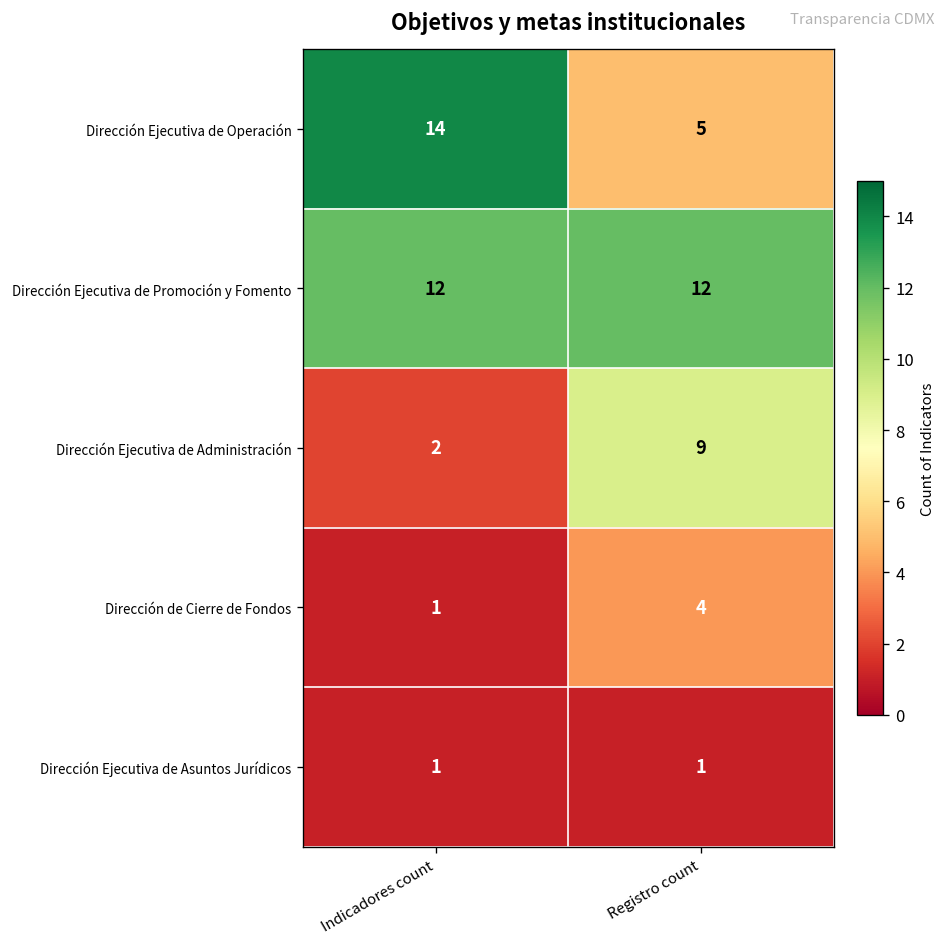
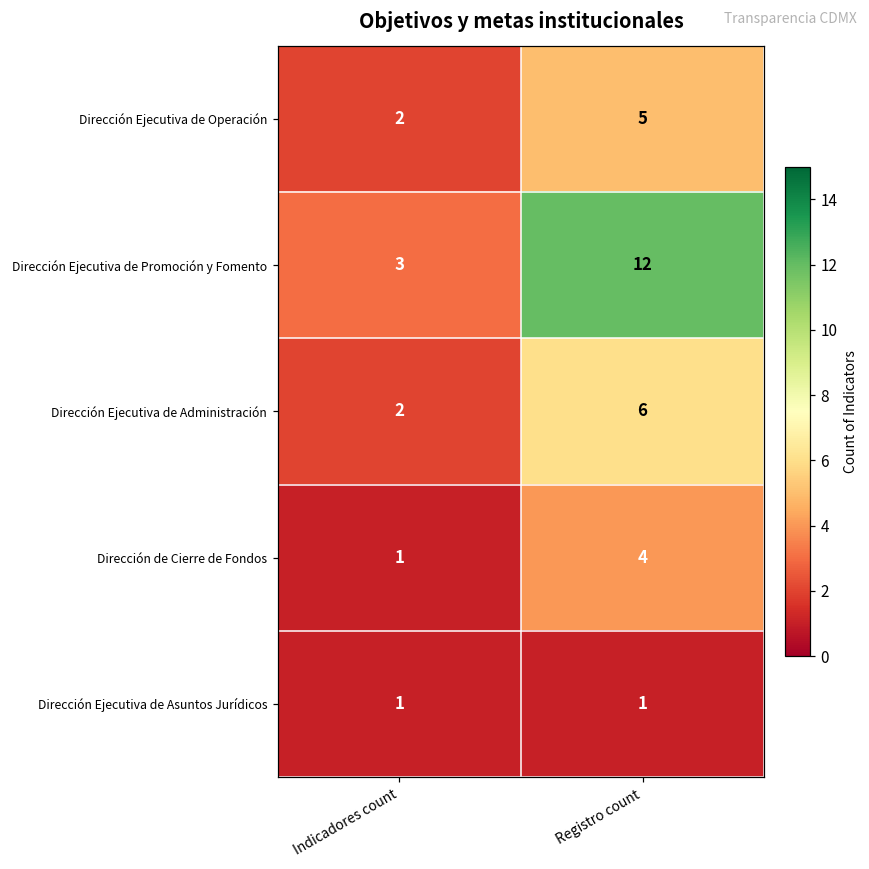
Dirección Ejecutiva de Operación, Indicadores count: 14 -> 2
Dirección Ejecutiva de Promoción y Fomento, Indicadores count: 12 -> 3
Dirección Ejecutiva de Administración, Registro count: 9 -> 6
